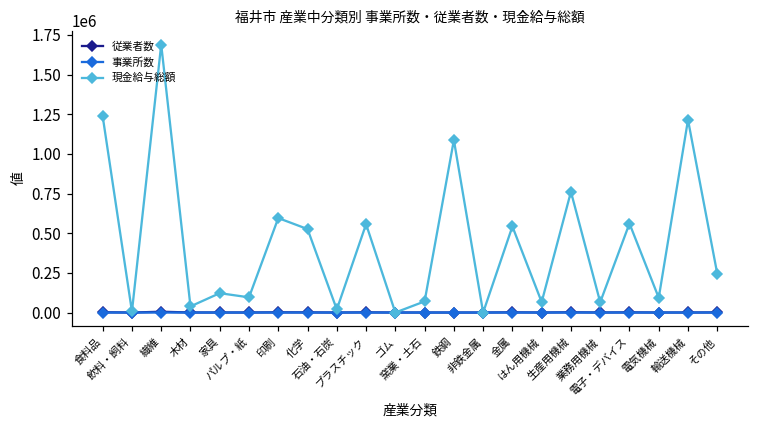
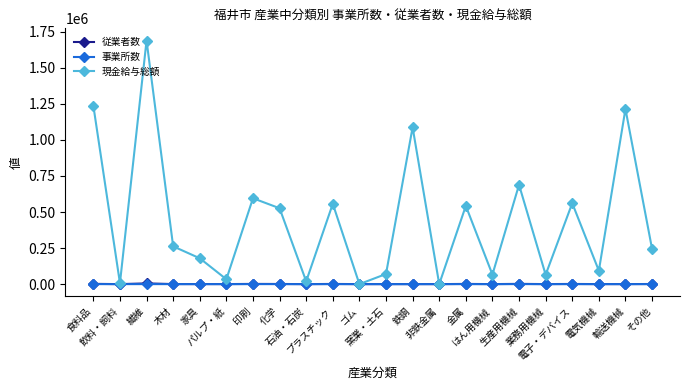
現金給与総額, 木材: 40000 -> 260000
現金給与総額, 家具: 120000 -> 180000
現金給与総額, パルプ・紙: 100000 -> 30000
現金給与総額, 生産用機械: 760000 -> 690000
